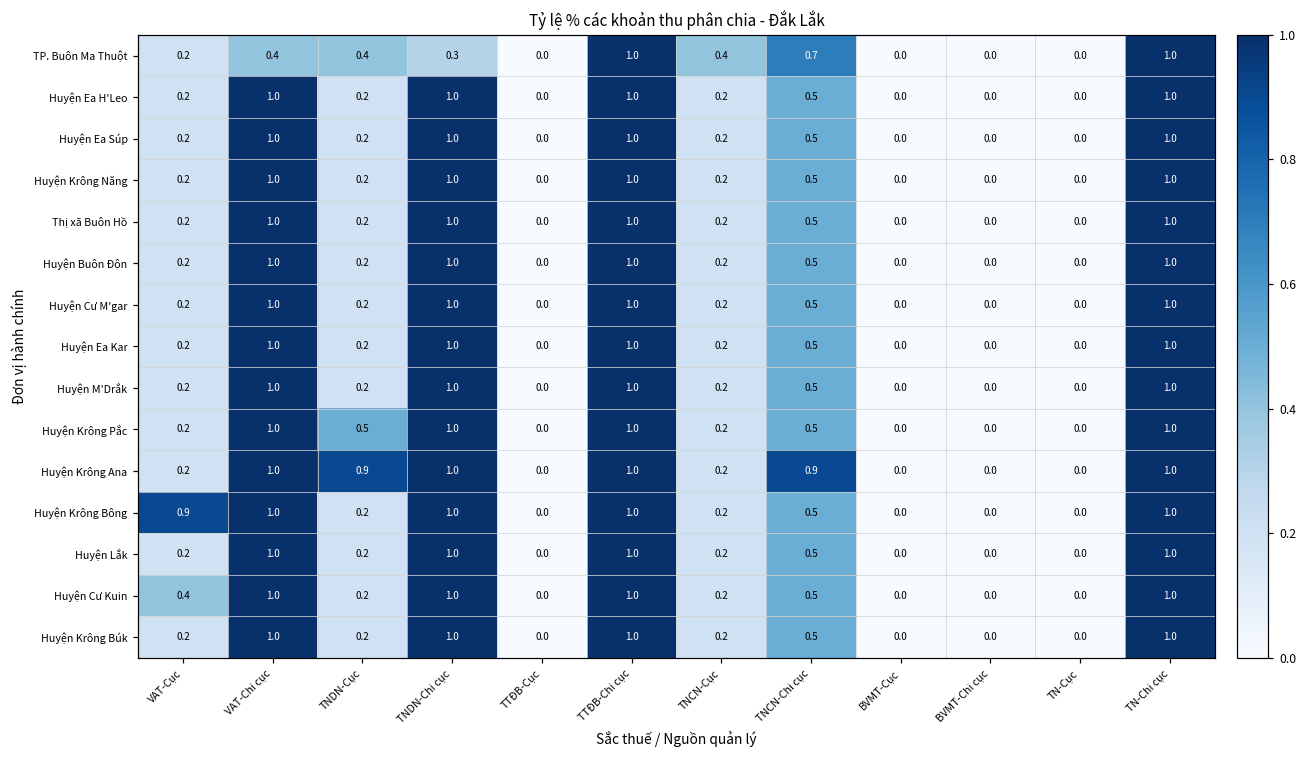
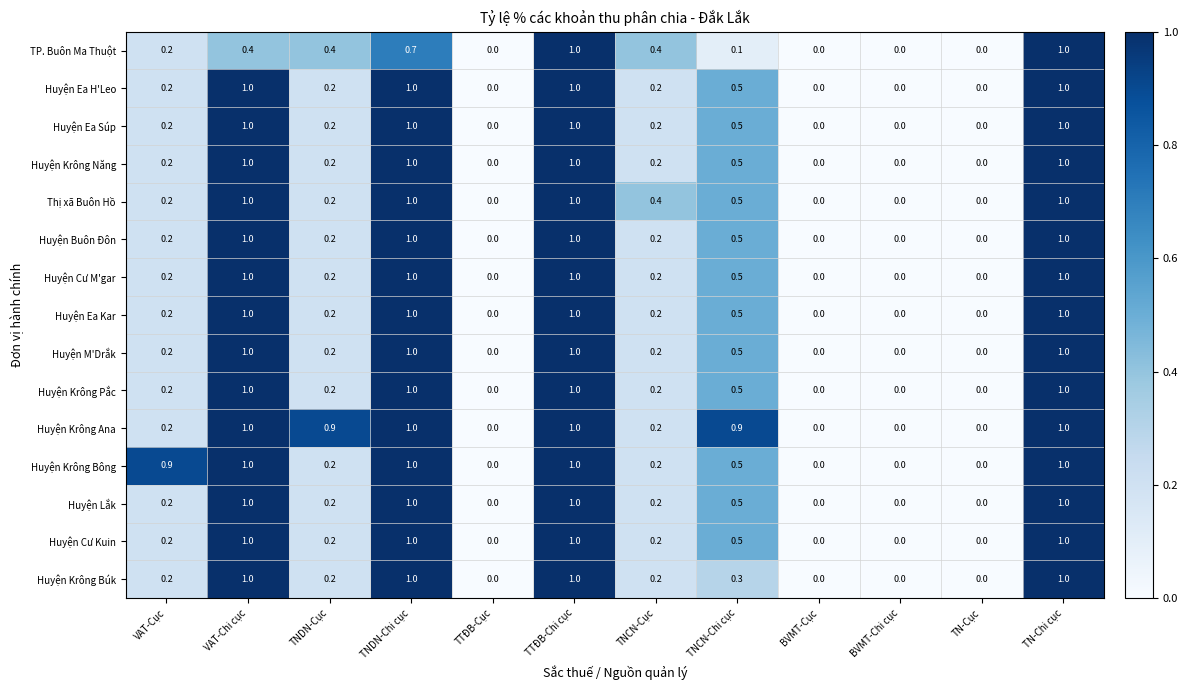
TP. Buôn Ma Thuột, TNDN-Chi cục: 0.3 -> 0.7
TP. Buôn Ma Thuột, TNCN-Chi cục: 0.7 -> 0.1
Thị xã Buôn Hồ, TNCN-Cục: 0.2 -> 0.4
Huyện Krông Pắc, TNDN-Cục: 0.5 -> 0.2
Huyện Cư Kuin, VAT-Cục: 0.4 -> 0.2
Huyện Krông Búk, TNCN-Chi cục: 0.5 -> 0.3
